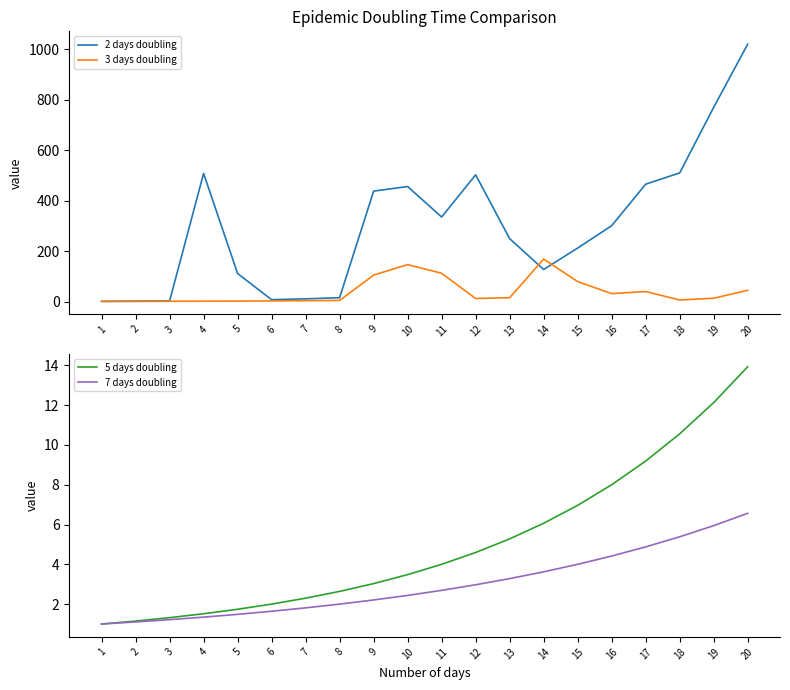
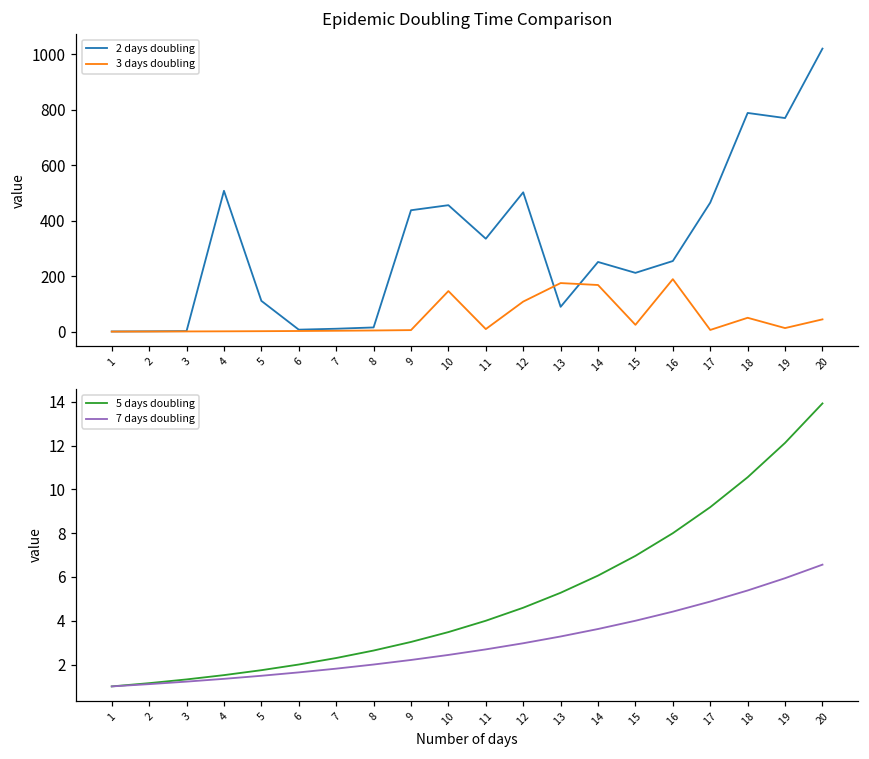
Epidemic Doubling Time Comparison, 3 days doubling, 9: 110 -> 10
Epidemic Doubling Time Comparison, 3 days doubling, 11: 110 -> 10
Epidemic Doubling Time Comparison, 3 days doubling, 12: 10 -> 110
Epidemic Doubling Time Comparison, 2 days doubling, 13: 250 -> 90
Epidemic Doubling Time Comparison, 3 days doubling, 13: 20 -> 180
Epidemic Doubling Time Comparison, 2 days doubling, 14: 130 -> 250
Epidemic Doubling Time Comparison, 3 days doubling, 15: 80 -> 30
Epidemic Doubling Time Comparison, 2 days doubling, 16: 300 -> 260
Epidemic Doubling Time Comparison, 3 days doubling, 16: 30 -> 190
Epidemic Doubling Time Comparison, 3 days doubling, 17: 40 -> 10
Epidemic Doubling Time Comparison, 2 days doubling, 18: 510 -> 790
Epidemic Doubling Time Comparison, 3 days doubling, 18: 10 -> 50
